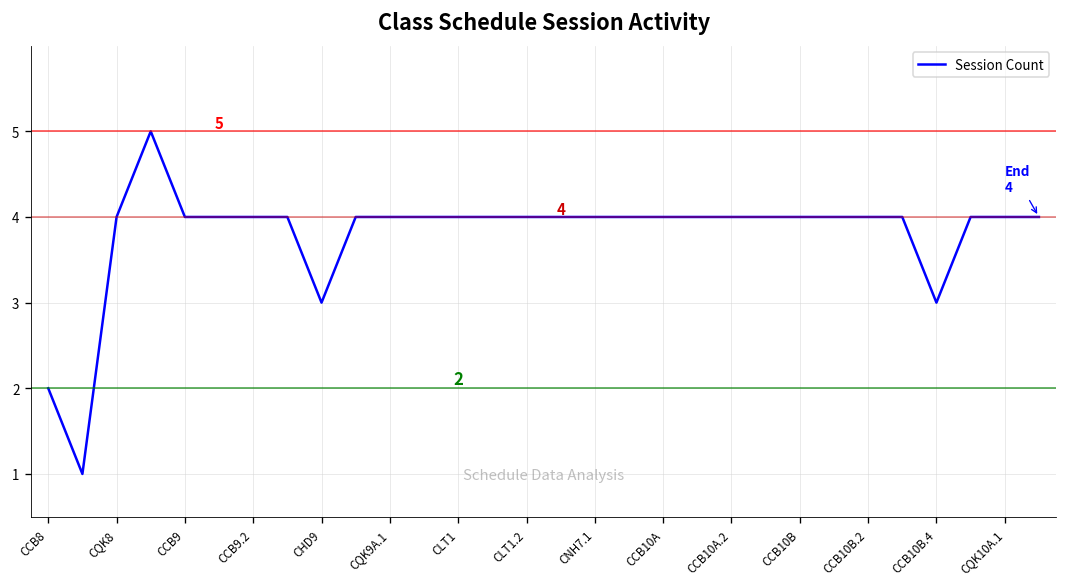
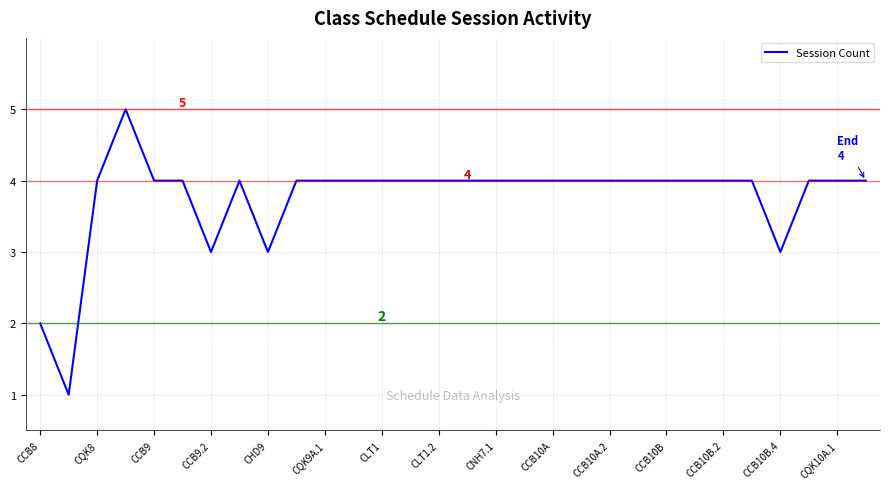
CCB9.2: 4 -> 3
